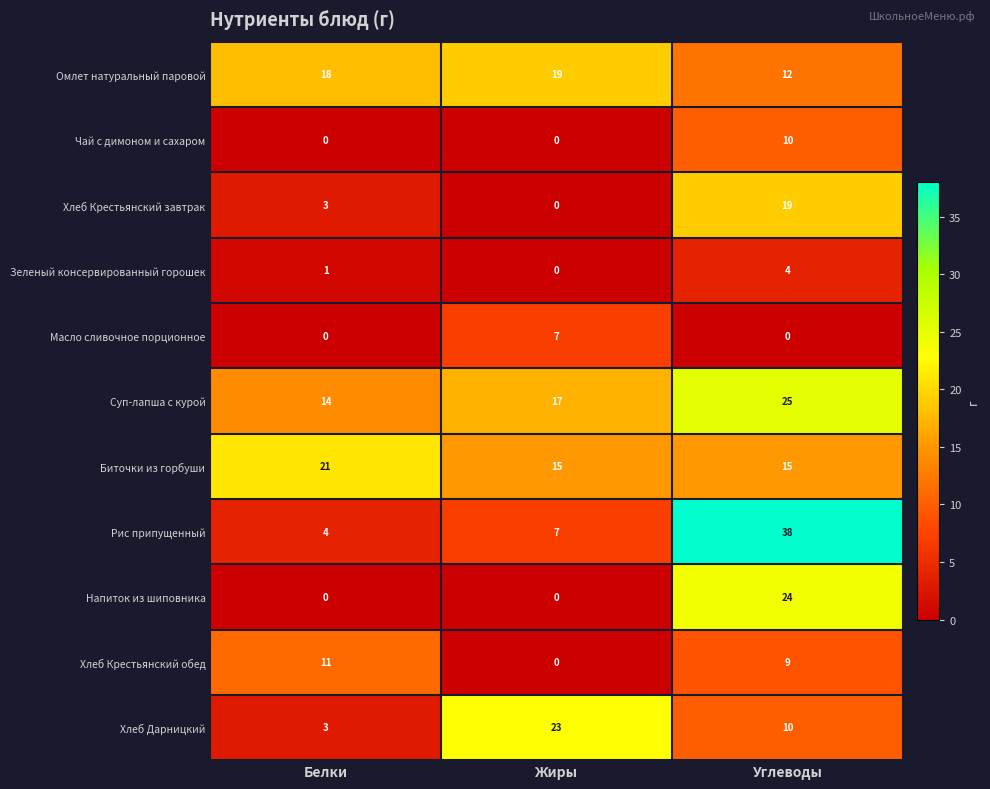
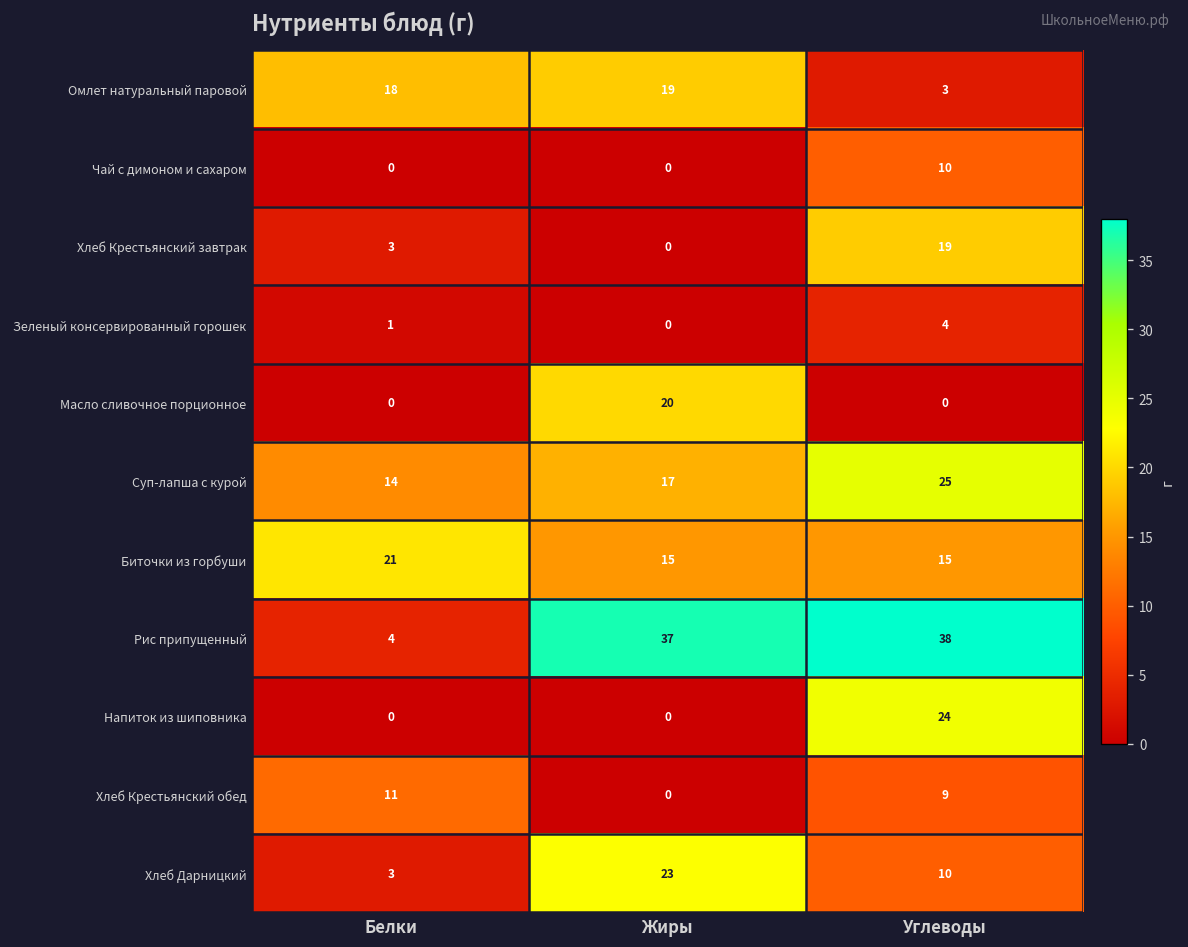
Омлет натуральный паровой, Углеводы: 12 -> 3
Масло сливочное порционное, Жиры: 7 -> 20
Рис припущенный, Жиры: 7 -> 37
